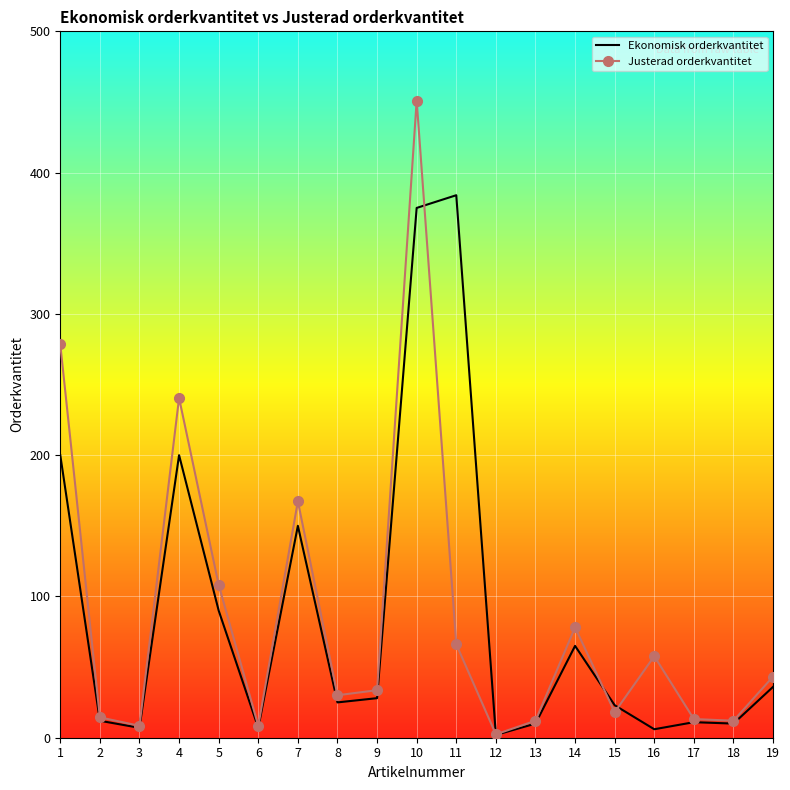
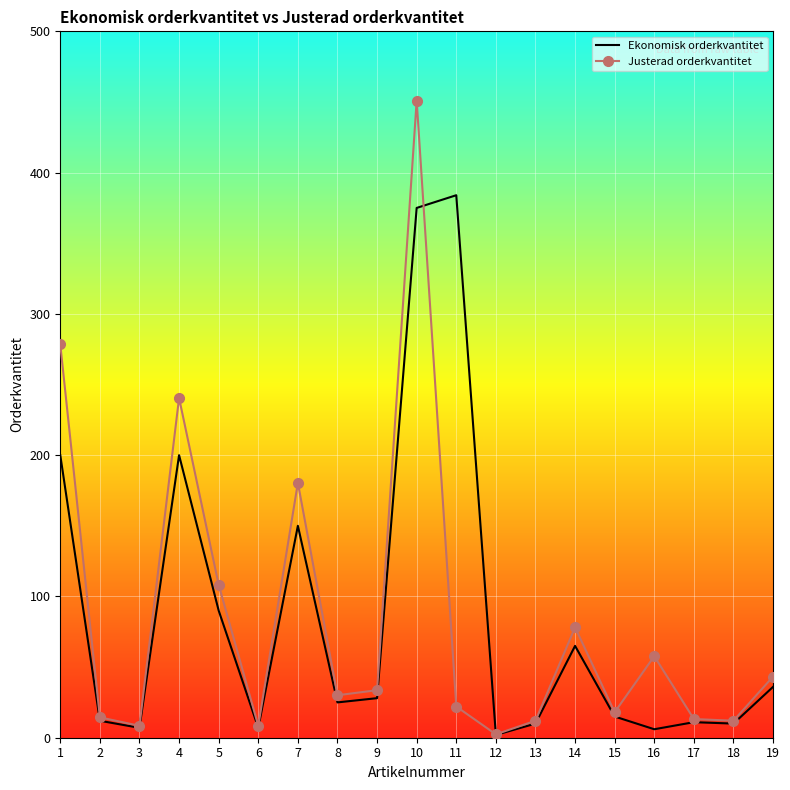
Justerad orderkvantitet, 7: 167 -> 180
Justerad orderkvantitet, 11: 66 -> 22
Ekonomisk orderkvantitet, 15: 23 -> 15
